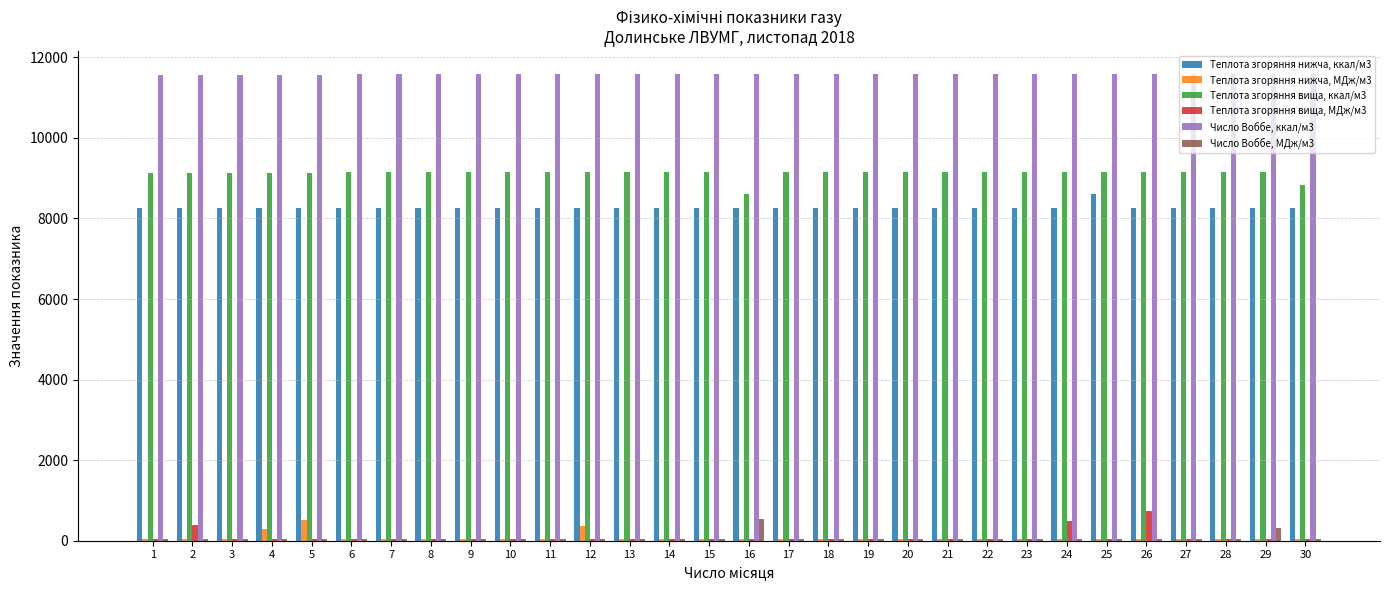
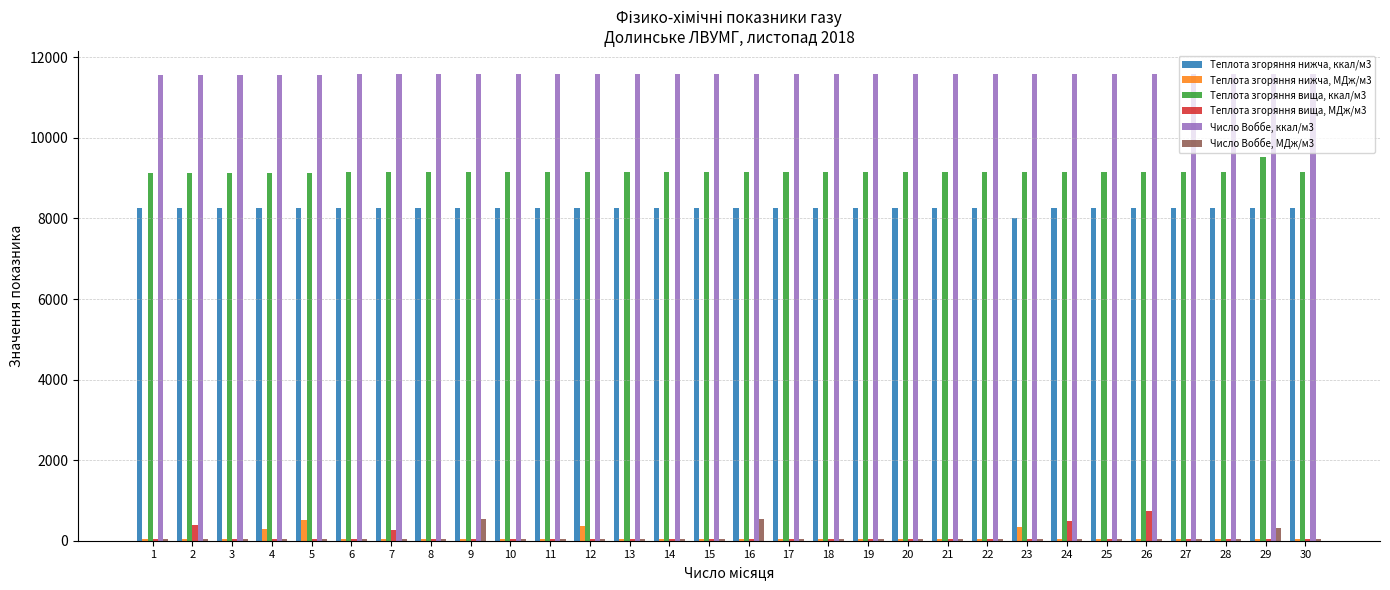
Теплота згоряння вища, МДж/м3, 7: 0 -> 300
Число Воббе, МДж/м3, 9: 0 -> 500
Теплота згоряння вища, ккал/м3, 16: 8600 -> 9100
Теплота згоряння нижча, ккал/м3, 23: 8300 -> 8000
Теплота згоряння нижча, МДж/м3, 23: 0 -> 300
Теплота згоряння нижча, ккал/м3, 25: 8600 -> 8300
Теплота згоряння вища, ккал/м3, 29: 9100 -> 9500
Теплота згоряння вища, ккал/м3, 30: 8800 -> 9100
